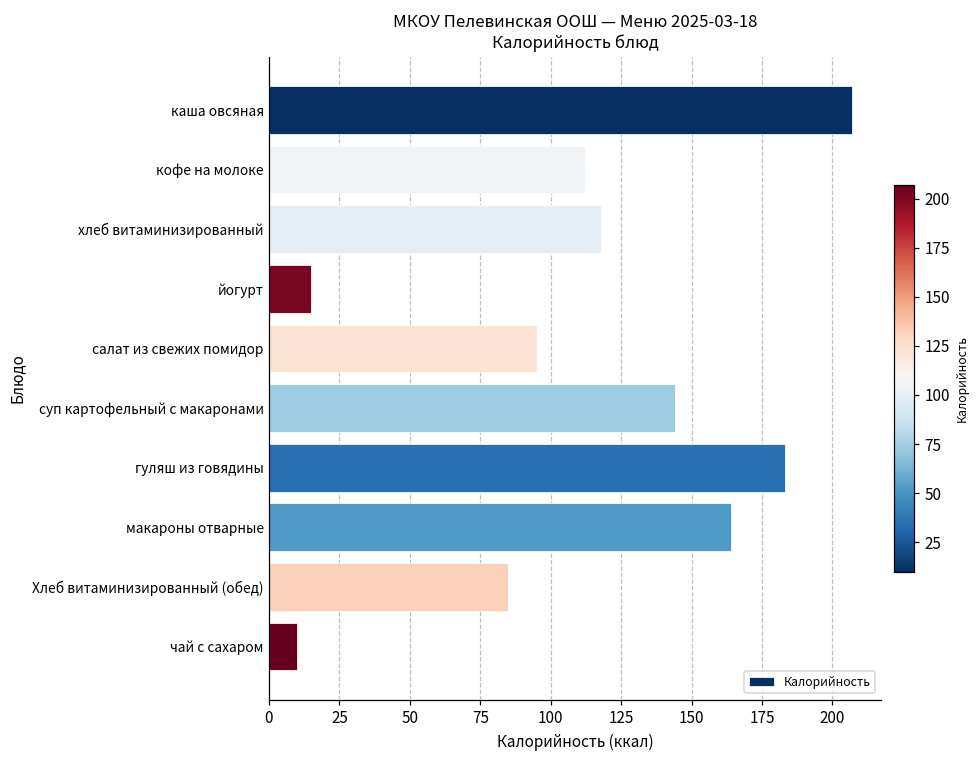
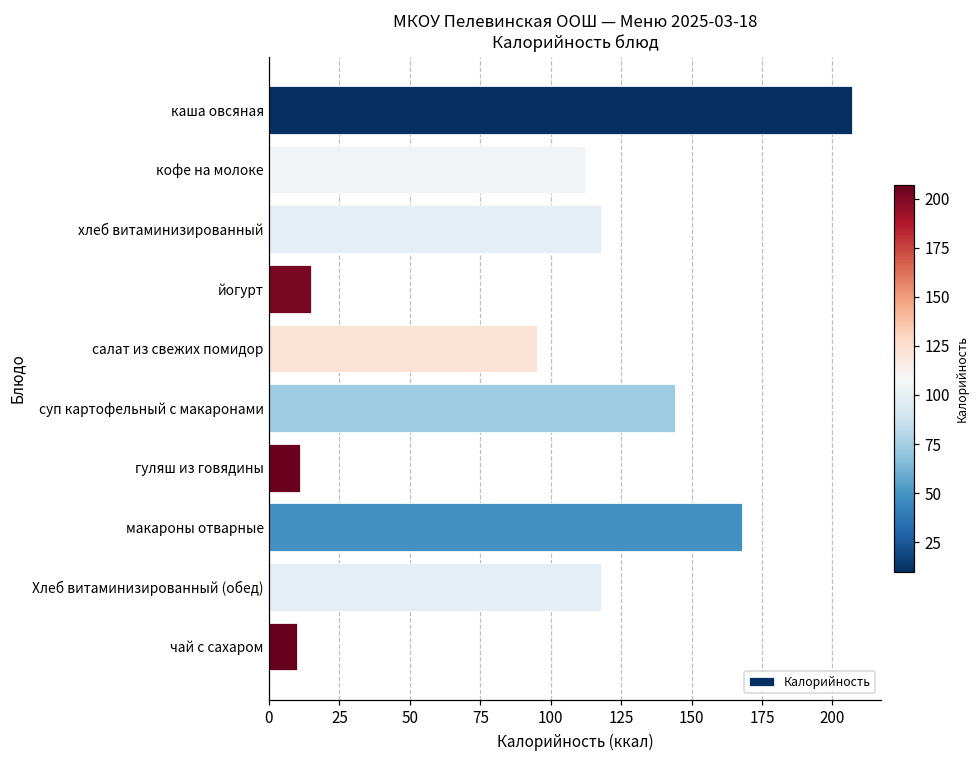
гуляш из говядины: 183 -> 11
макароны отварные: 164 -> 168
Хлеб витаминизированный (обед): 85 -> 118
